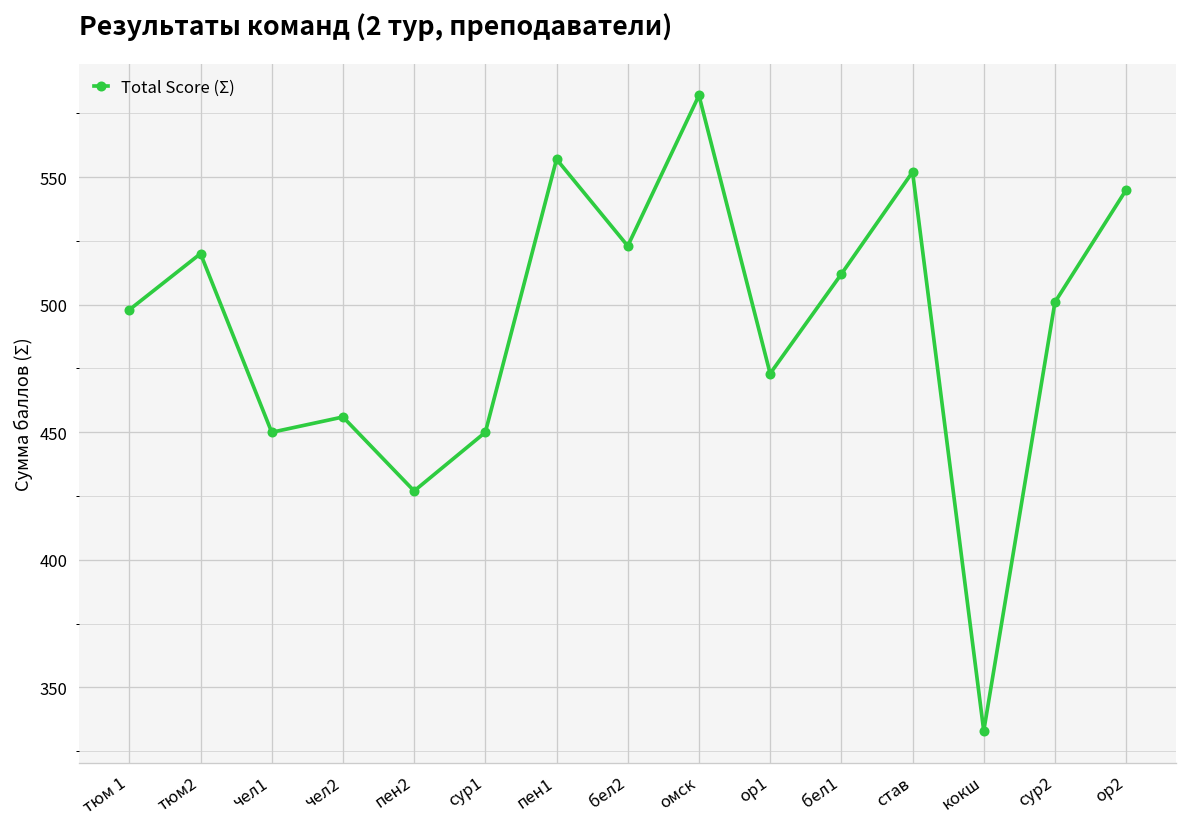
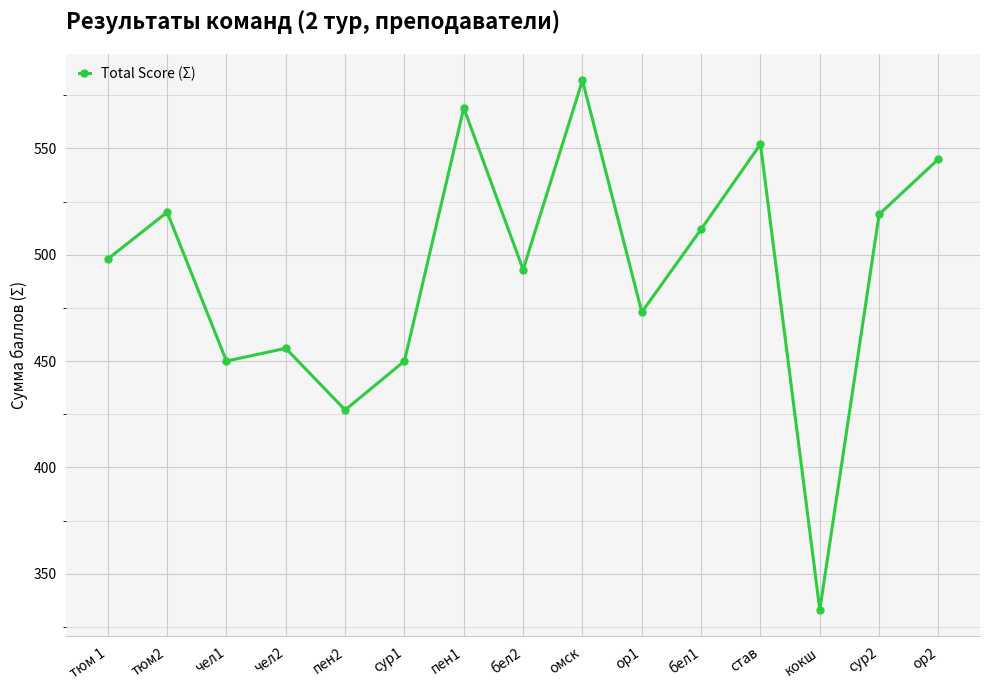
пен1: 557 -> 569
бел2: 523 -> 493
сур2: 501 -> 519
